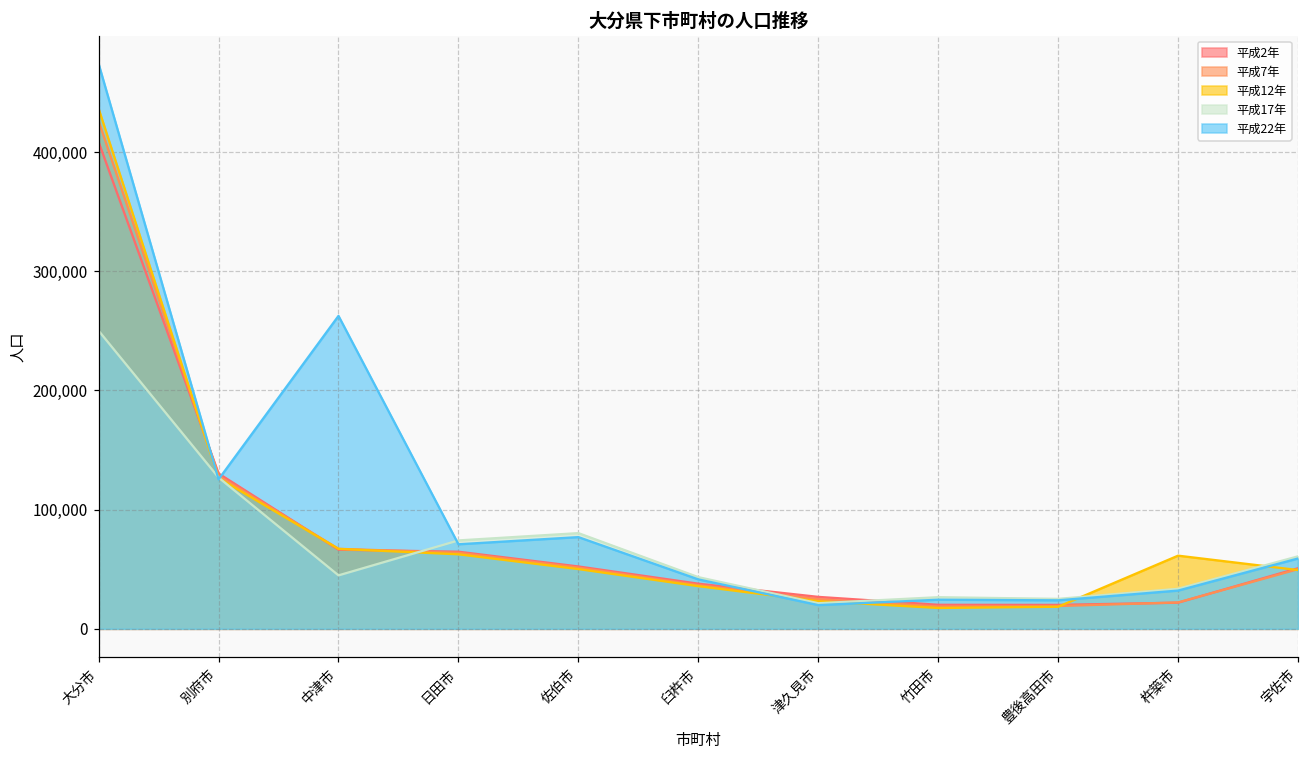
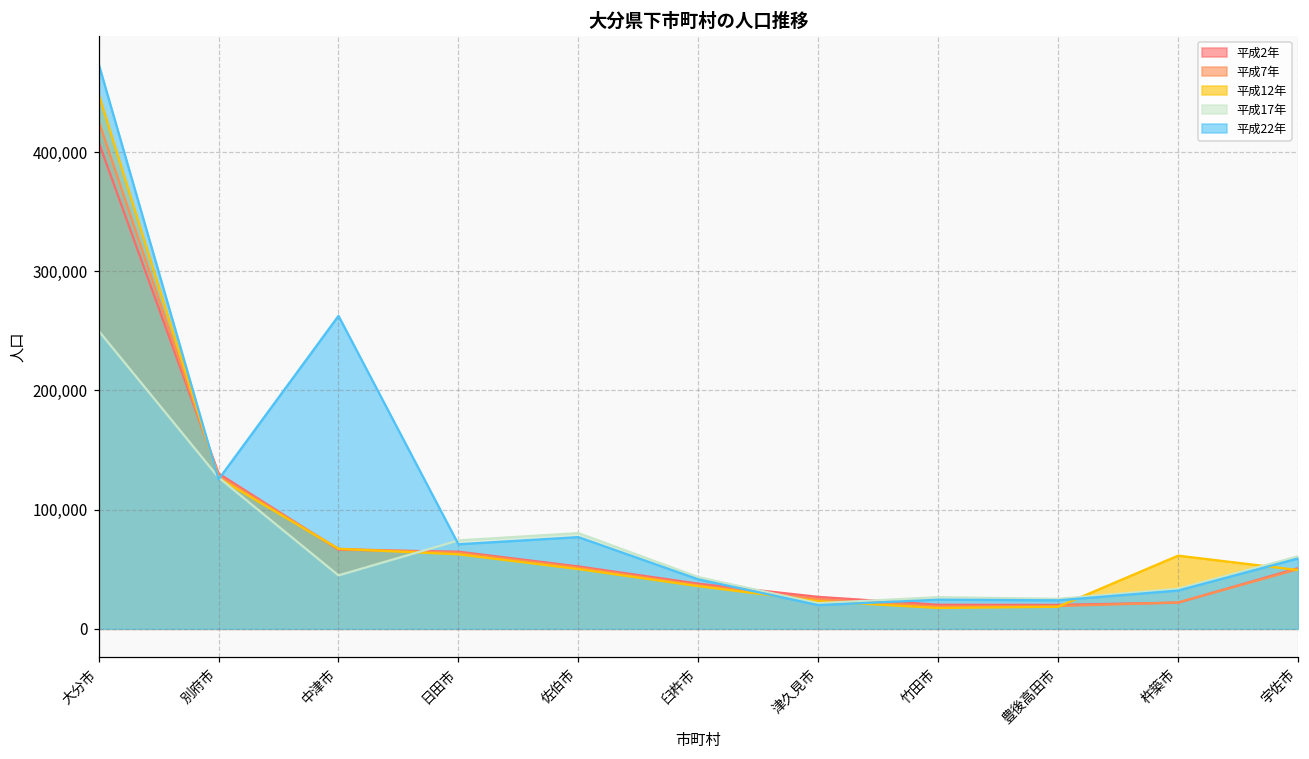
平成12年, 大分市: 436,000 -> 449,000
